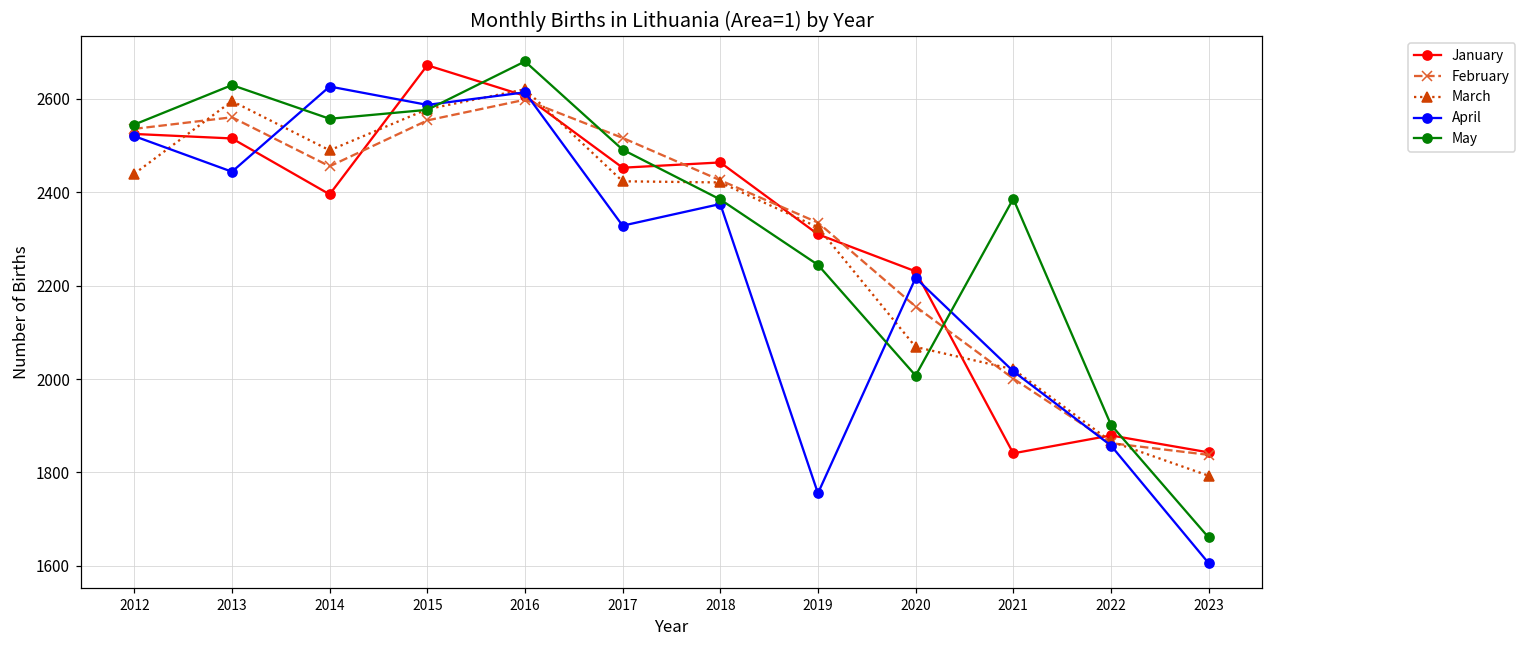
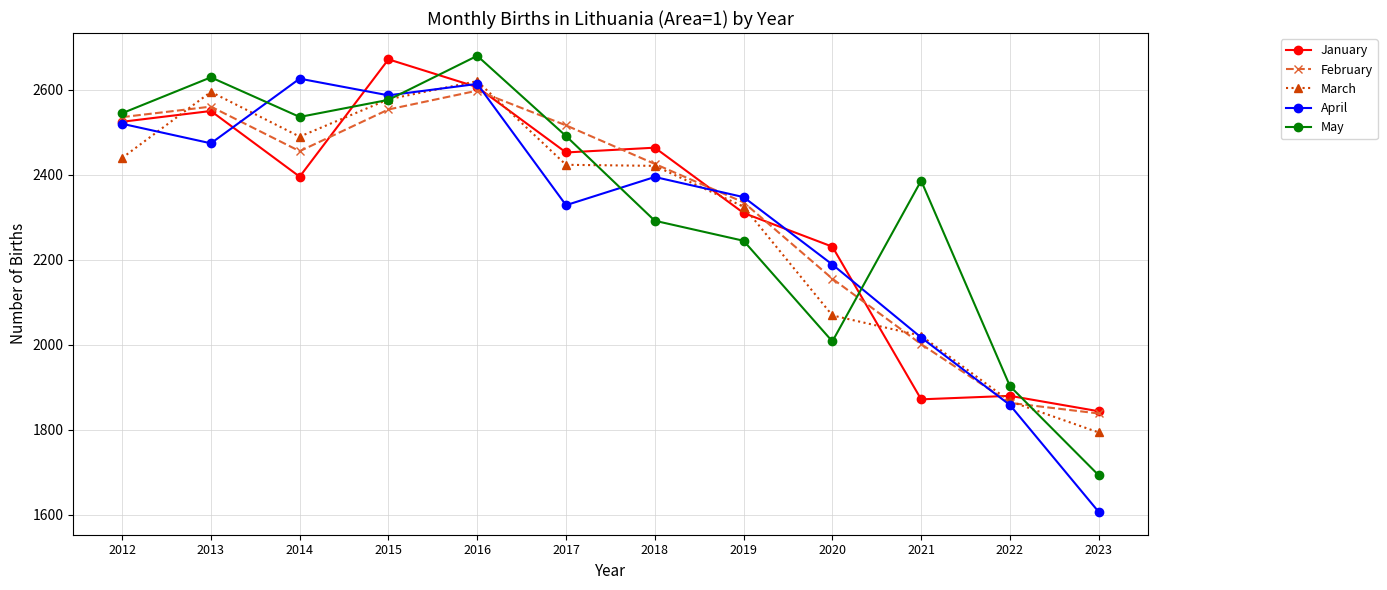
January, 2013: 2510 -> 2550
April, 2013: 2440 -> 2470
May, 2014: 2560 -> 2540
April, 2018: 2370 -> 2390
May, 2018: 2380 -> 2290
April, 2019: 1760 -> 2350
April, 2020: 2220 -> 2190
January, 2021: 1840 -> 1870
May, 2023: 1660 -> 1690
